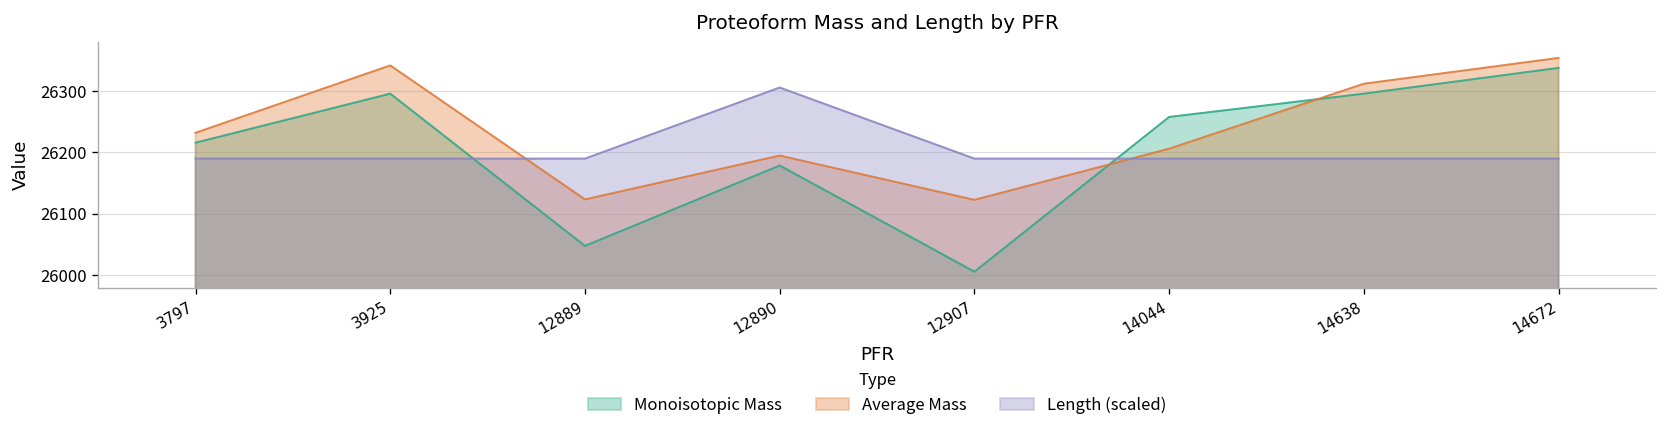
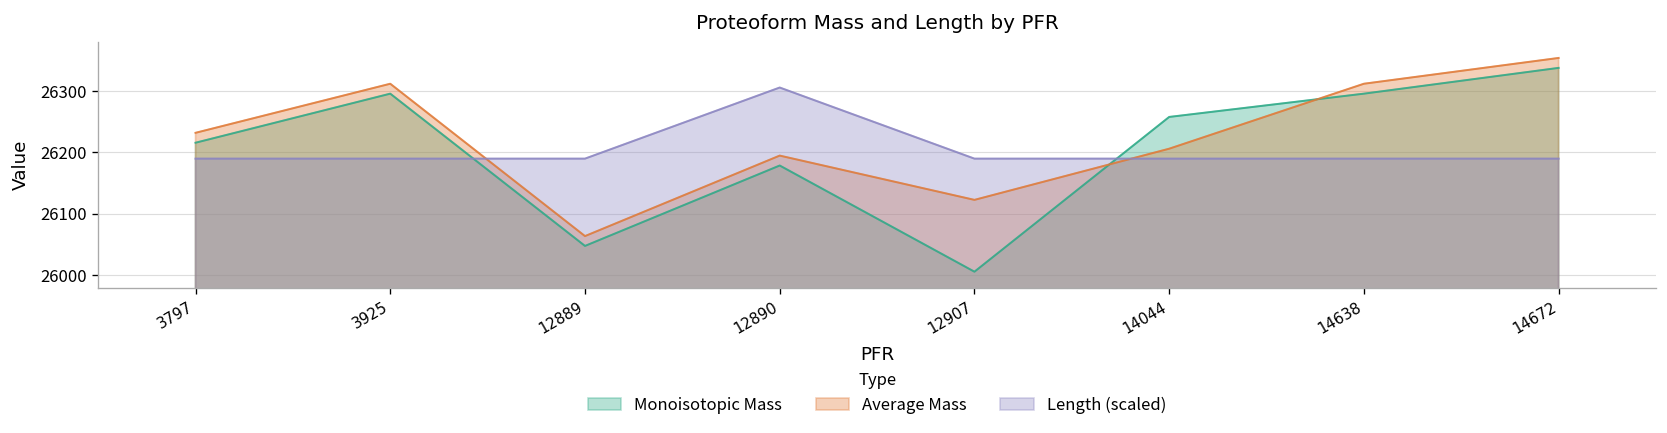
Average Mass, 3925: 26340 -> 26310
Average Mass, 12889: 26120 -> 26060
